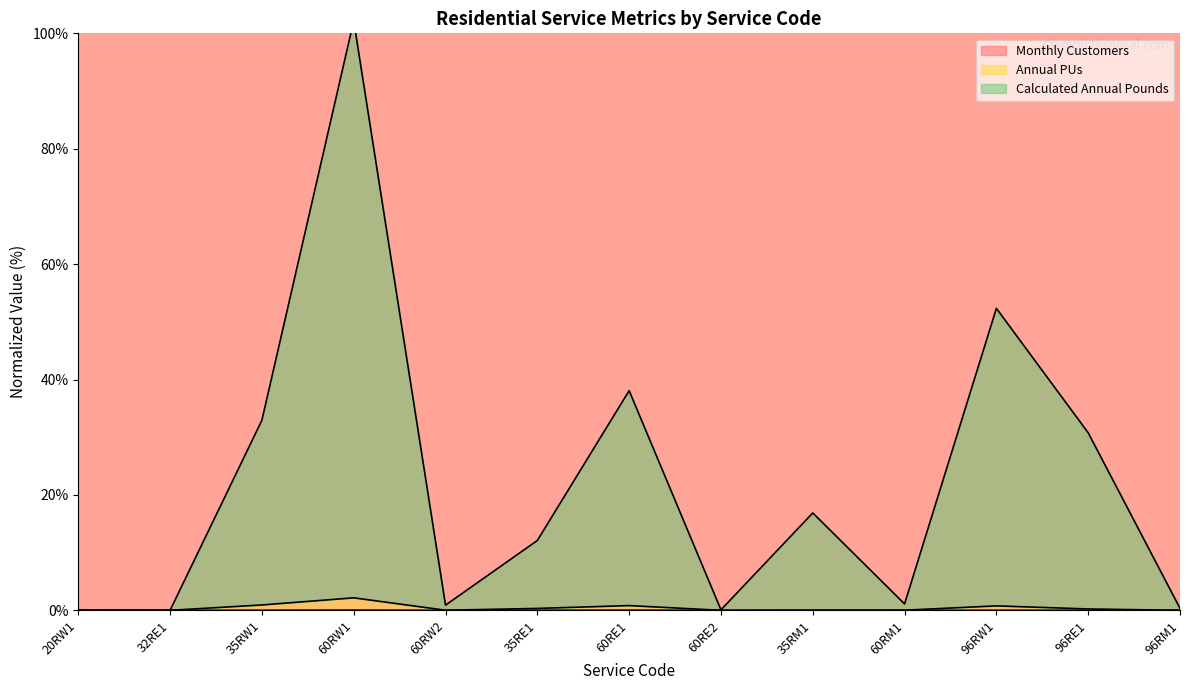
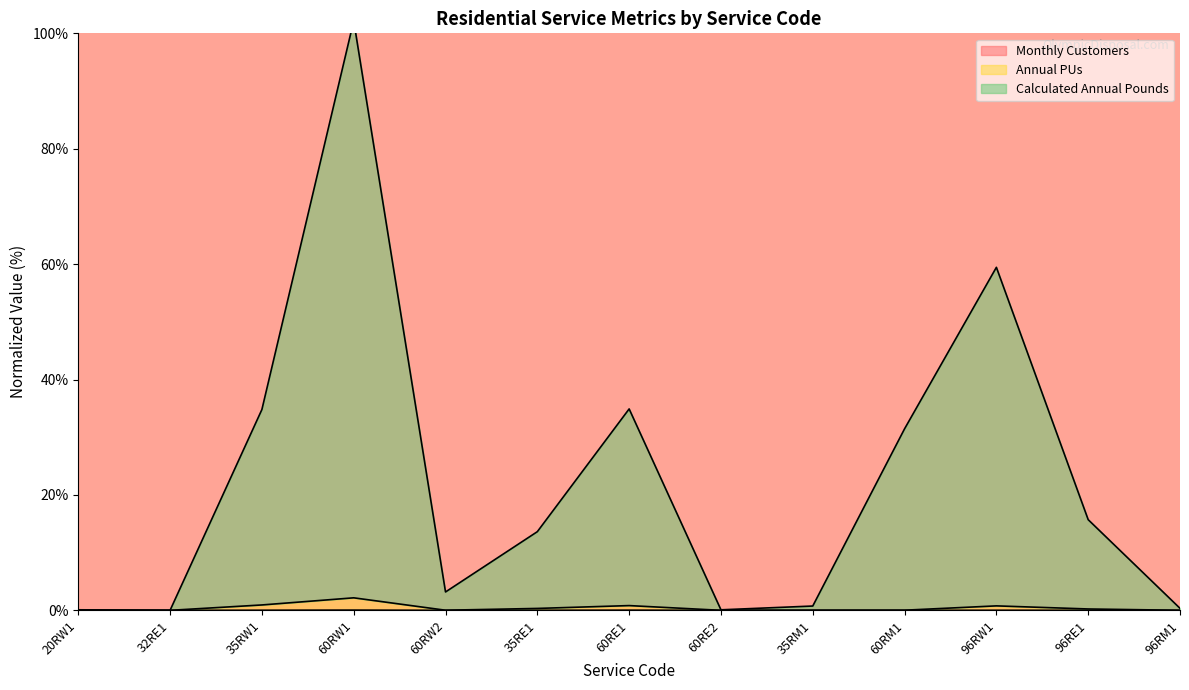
Calculated Annual Pounds, 35RW1: 32% -> 34%
Calculated Annual Pounds, 60RW2: 1% -> 3%
Calculated Annual Pounds, 35RE1: 12% -> 13%
Calculated Annual Pounds, 60RE1: 37% -> 34%
Calculated Annual Pounds, 35RM1: 17% -> 1%
Calculated Annual Pounds, 60RM1: 1% -> 31%
Calculated Annual Pounds, 96RW1: 52% -> 59%
Calculated Annual Pounds, 96RE1: 31% -> 15%
